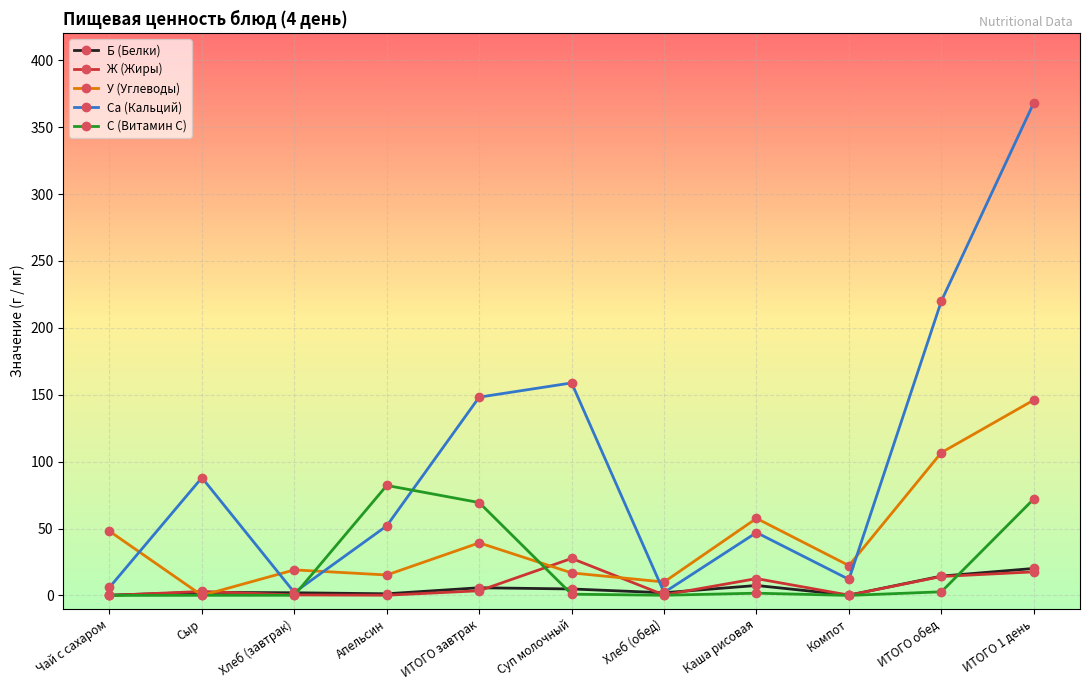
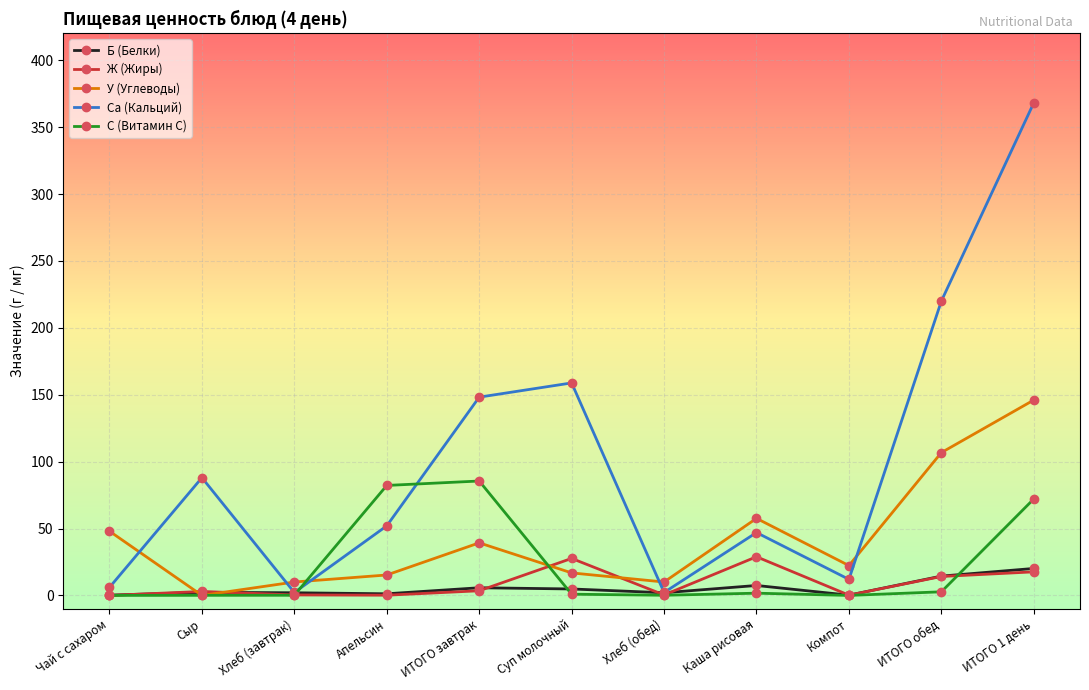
У (Углеводы), Хлеб (завтрак): 19 -> 10
С (Витамин С), ИТОГО завтрак: 69 -> 86
Ж (Жиры), Каша рисовая: 13 -> 29
